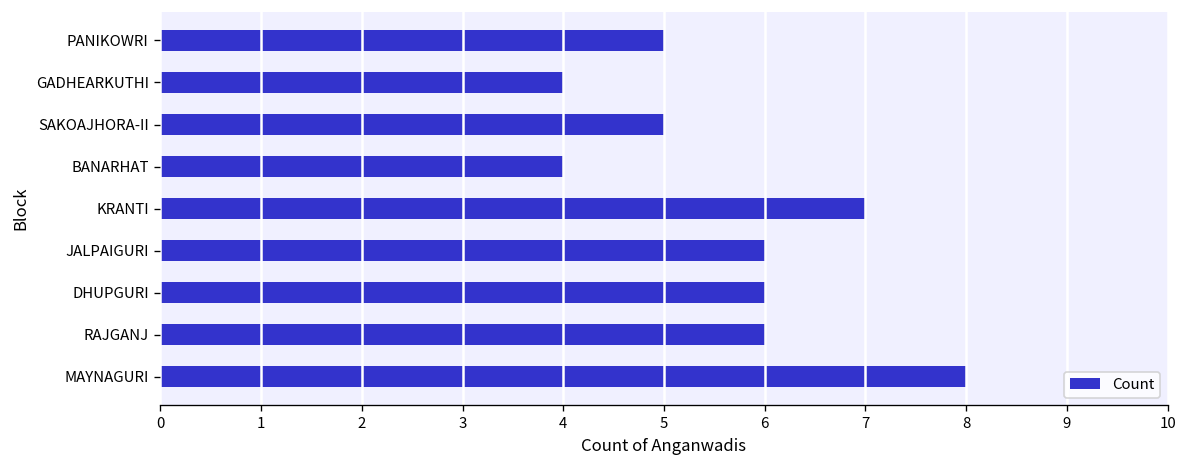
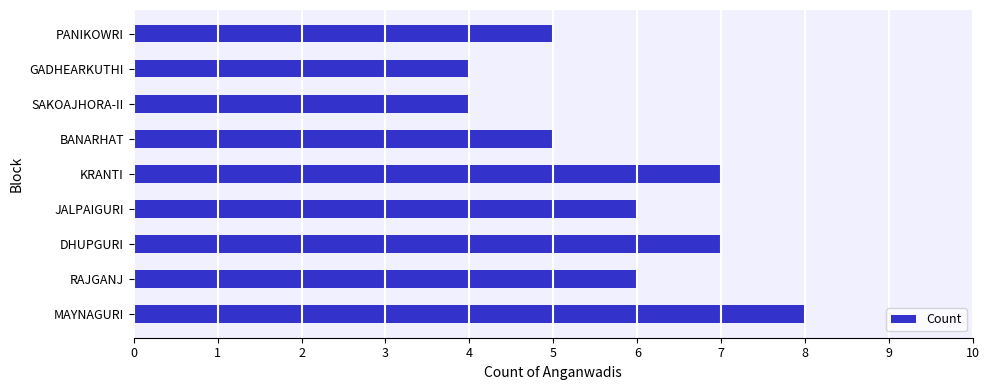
SAKOAJHORA-II: 5 -> 4
BANARHAT: 4 -> 5
DHUPGURI: 6 -> 7
